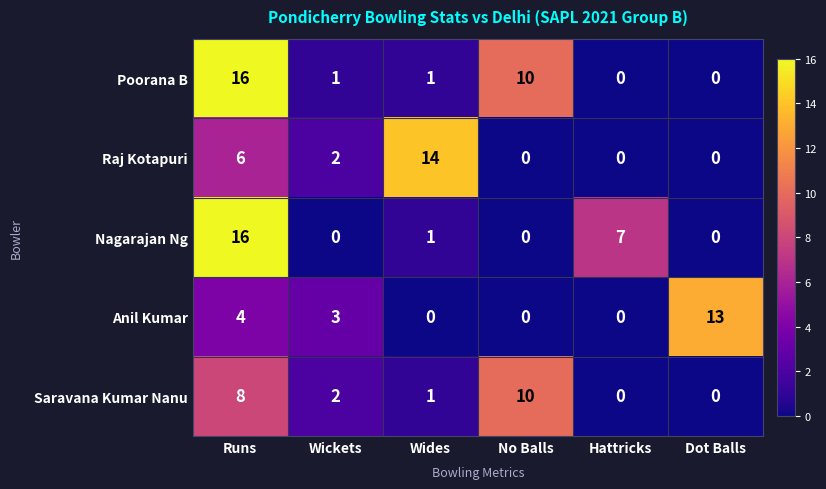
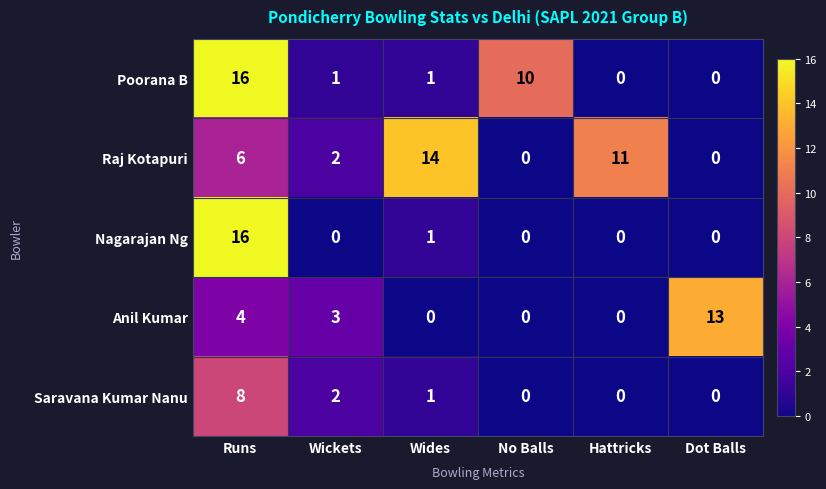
Raj Kotapuri, Hattricks: 0 -> 11
Nagarajan Ng, Hattricks: 7 -> 0
Saravana Kumar Nanu, No Balls: 10 -> 0
